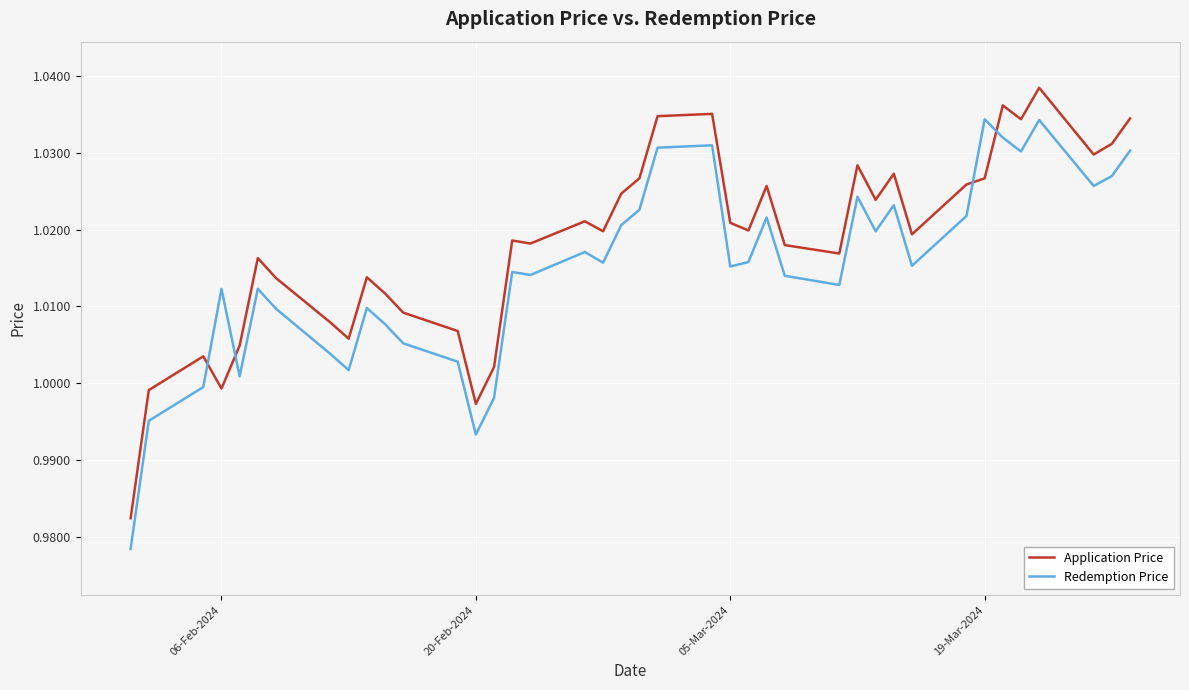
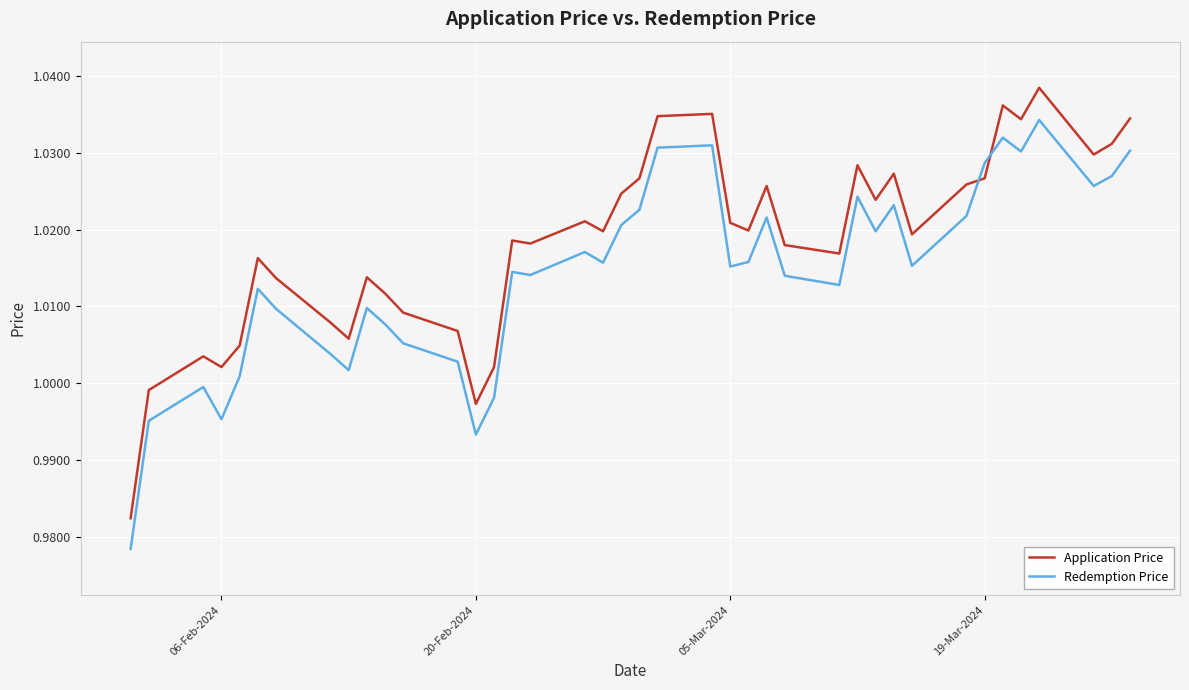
Application Price, 06-Feb-2024: 0.999 -> 1.002
Redemption Price, 06-Feb-2024: 1.012 -> 0.995
Redemption Price, 19-Mar-2024: 1.034 -> 1.029
